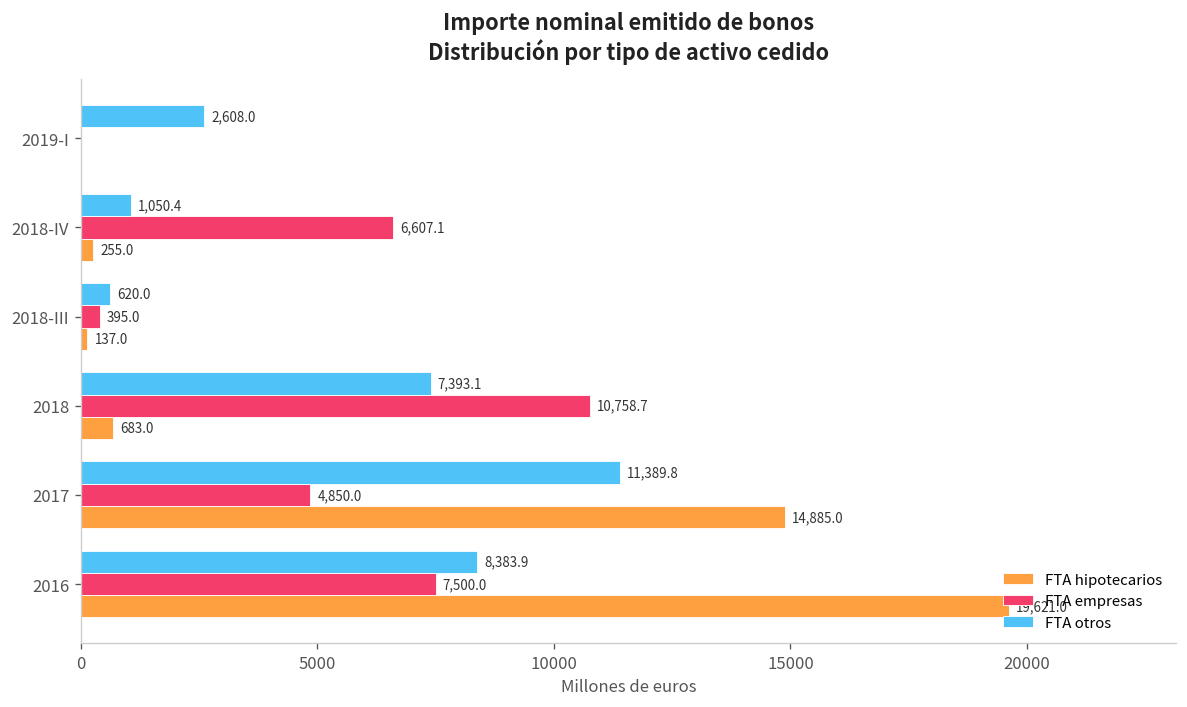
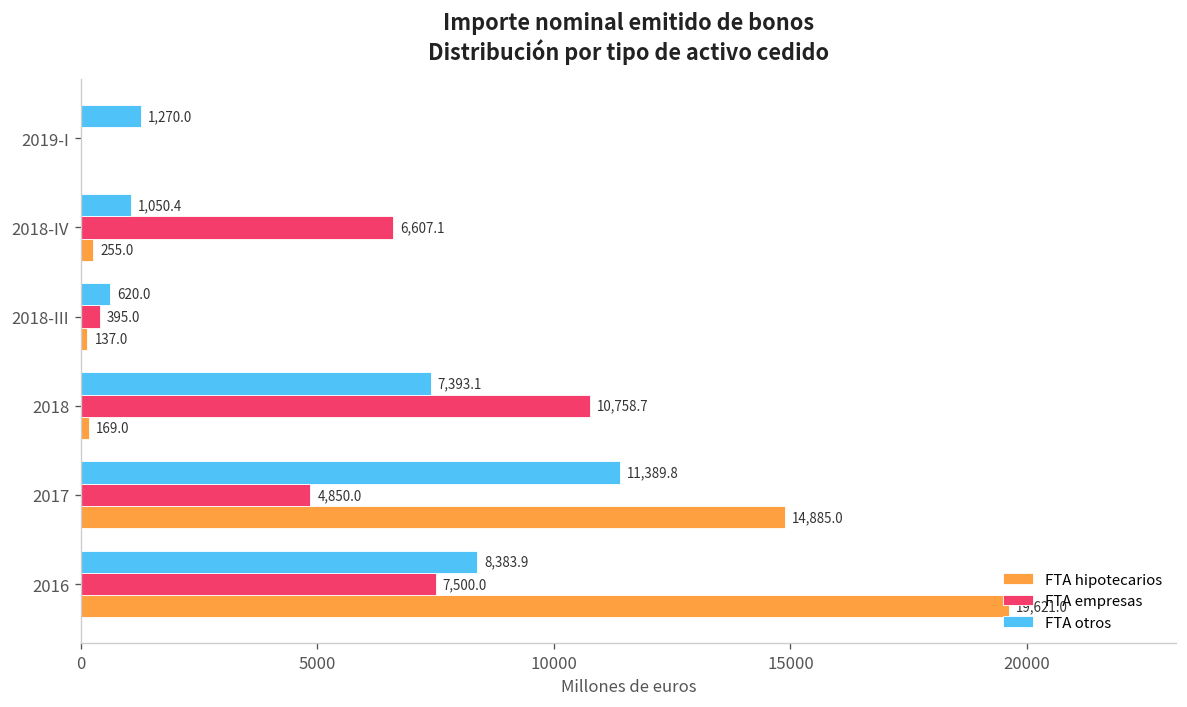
FTA otros, 2019-I: 2,608.0 -> 1,270.0
FTA hipotecarios, 2018: 683.0 -> 169.0
